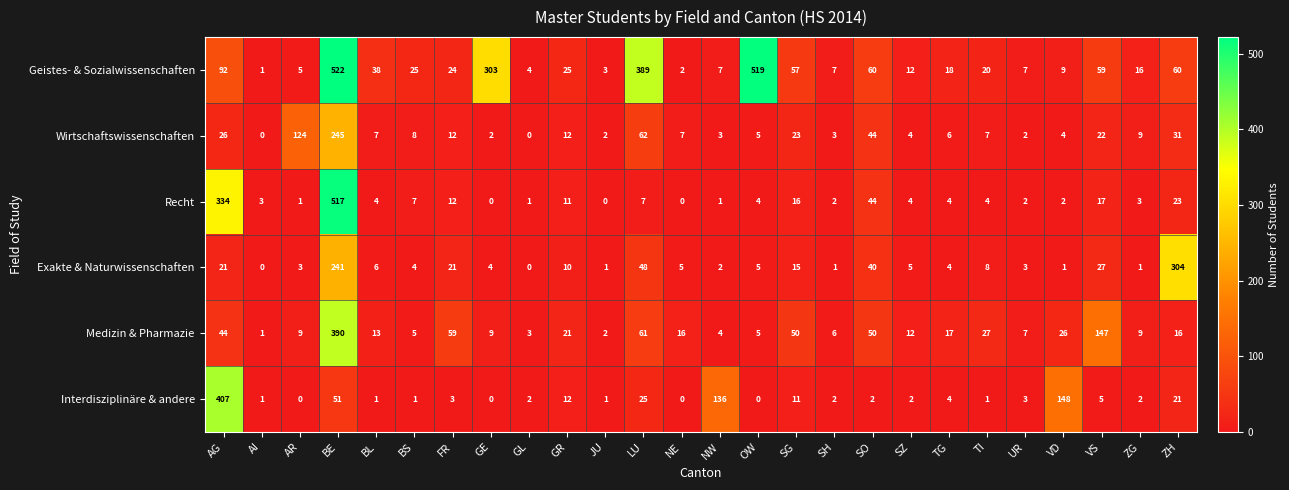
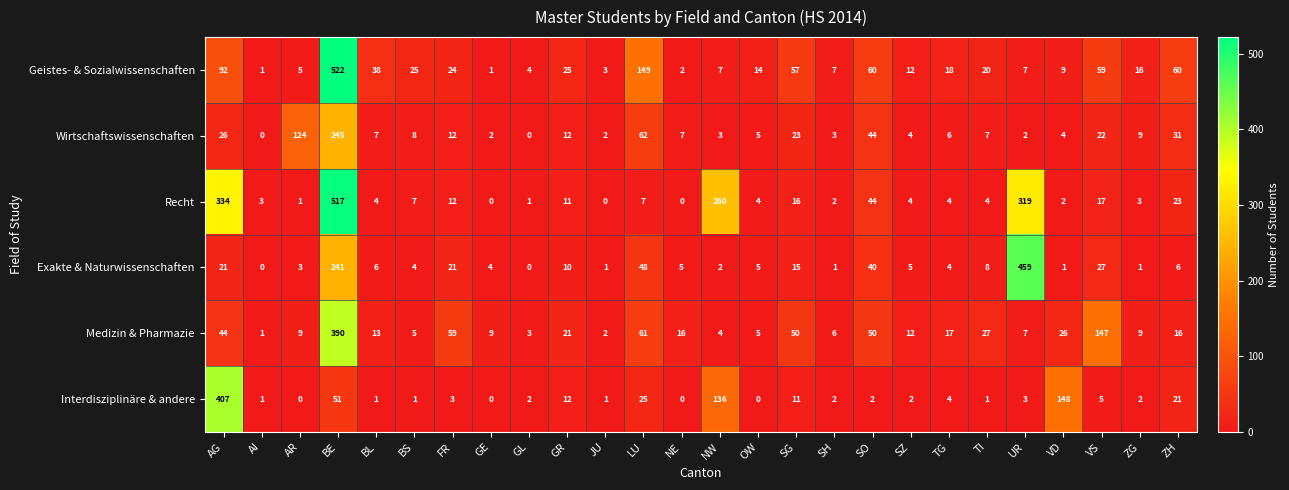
Geistes- & Sozialwissenschaften, GE: 303 -> 1
Geistes- & Sozialwissenschaften, LU: 389 -> 149
Geistes- & Sozialwissenschaften, OW: 519 -> 14
Recht, NW: 1 -> 260
Recht, UR: 2 -> 319
Exakte & Naturwissenschaften, UR: 3 -> 459
Exakte & Naturwissenschaften, ZH: 304 -> 6
